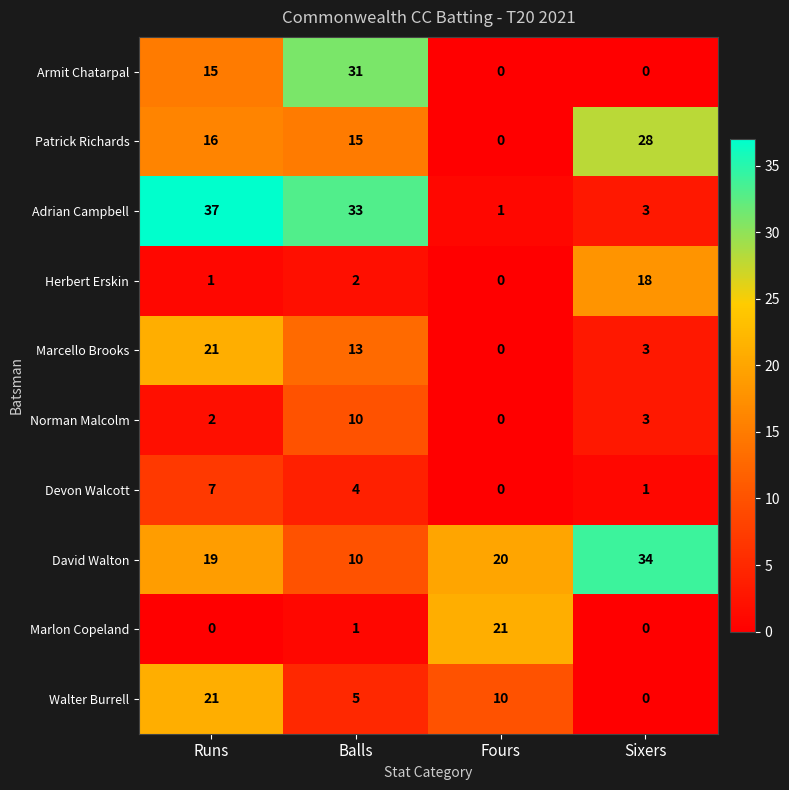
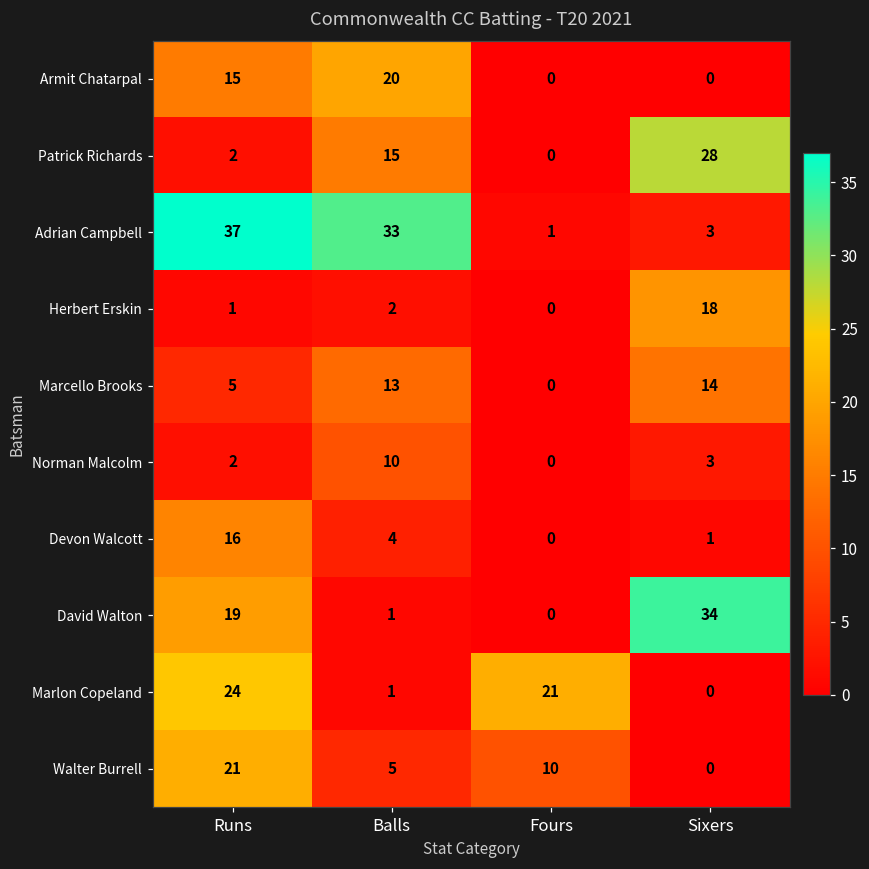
Armit Chatarpal, Balls: 31 -> 20
Patrick Richards, Runs: 16 -> 2
Marcello Brooks, Runs: 21 -> 5
Marcello Brooks, Sixers: 3 -> 14
Devon Walcott, Runs: 7 -> 16
David Walton, Balls: 10 -> 1
David Walton, Fours: 20 -> 0
Marlon Copeland, Runs: 0 -> 24
